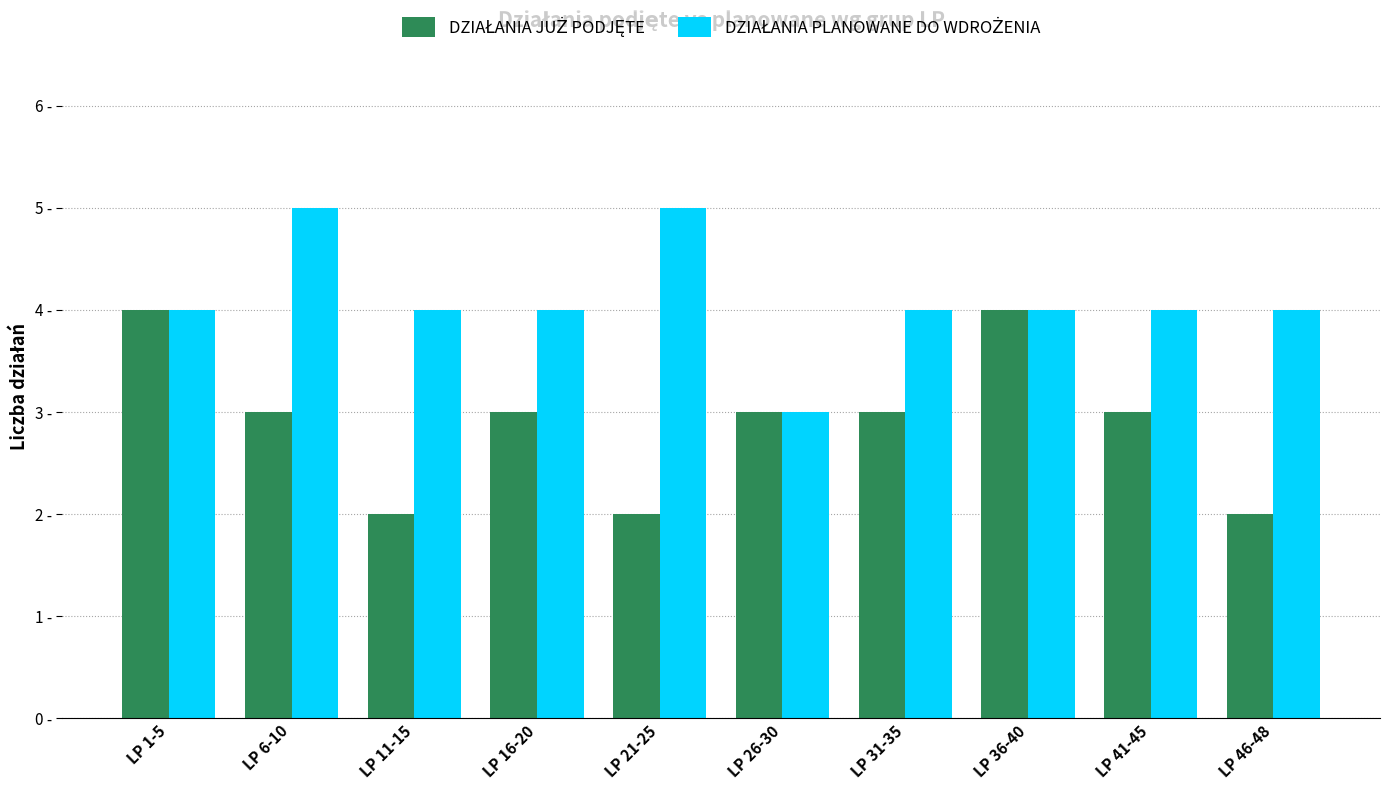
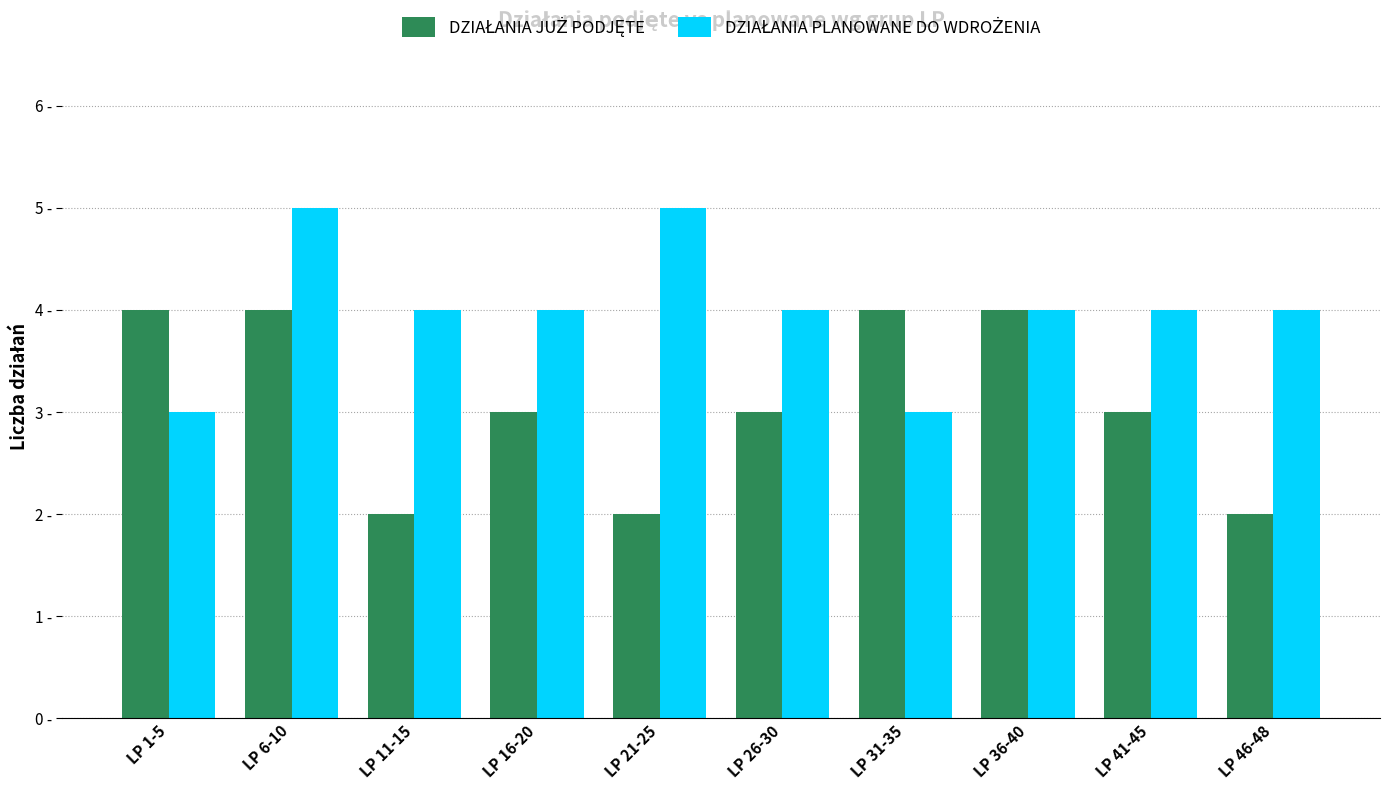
DZIAŁANIA PLANOWANE DO WDROŻENIA, LP 1-5: 4 - -> 3 -
DZIAŁANIA JUŻ PODJĘTE, LP 6-10: 3 - -> 4 -
DZIAŁANIA PLANOWANE DO WDROŻENIA, LP 26-30: 3 - -> 4 -
DZIAŁANIA JUŻ PODJĘTE, LP 31-35: 3 - -> 4 -
DZIAŁANIA PLANOWANE DO WDROŻENIA, LP 31-35: 4 - -> 3 -
